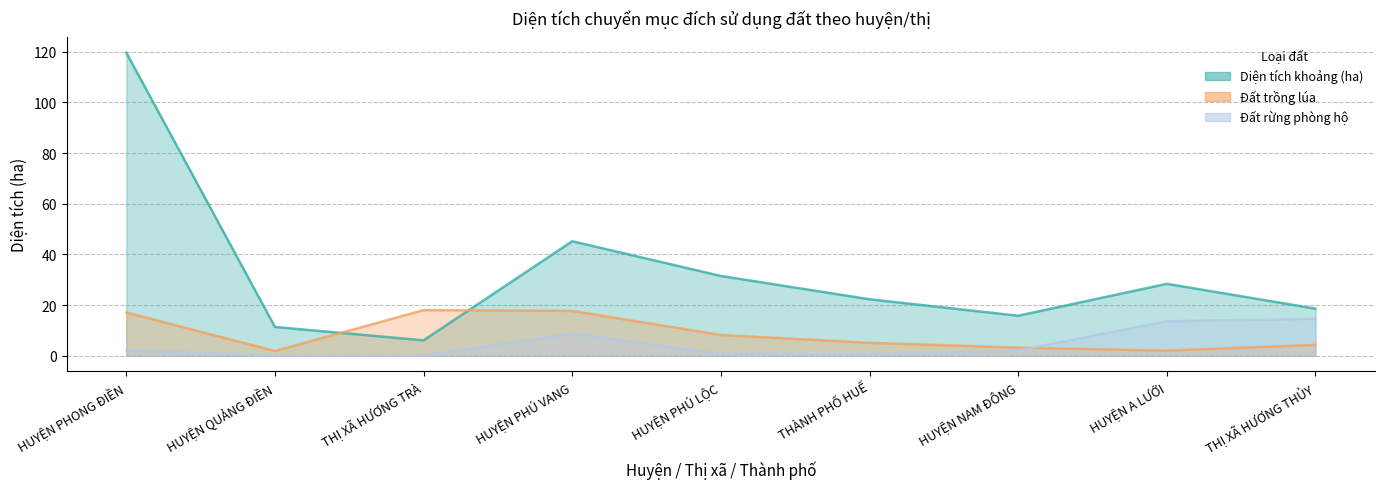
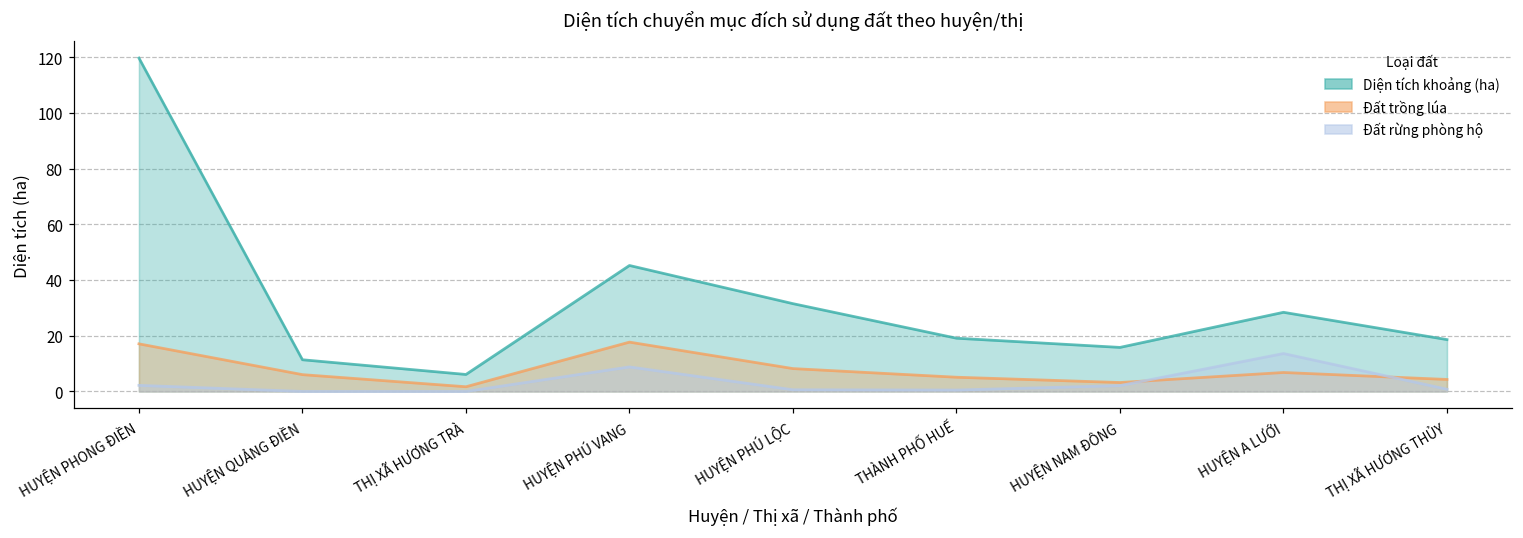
Đất trồng lúa, HUYỆN QUẢNG ĐIỀN: 2 -> 6
Đất trồng lúa, THỊ XÃ HƯƠNG TRÀ: 18 -> 2
Diện tích khoảng (ha), THÀNH PHỐ HUẾ: 22 -> 19
Đất trồng lúa, HUYỆN A LƯỚI: 2 -> 7
Đất rừng phòng hộ, THỊ XÃ HƯƠNG THỦY: 15 -> 1
